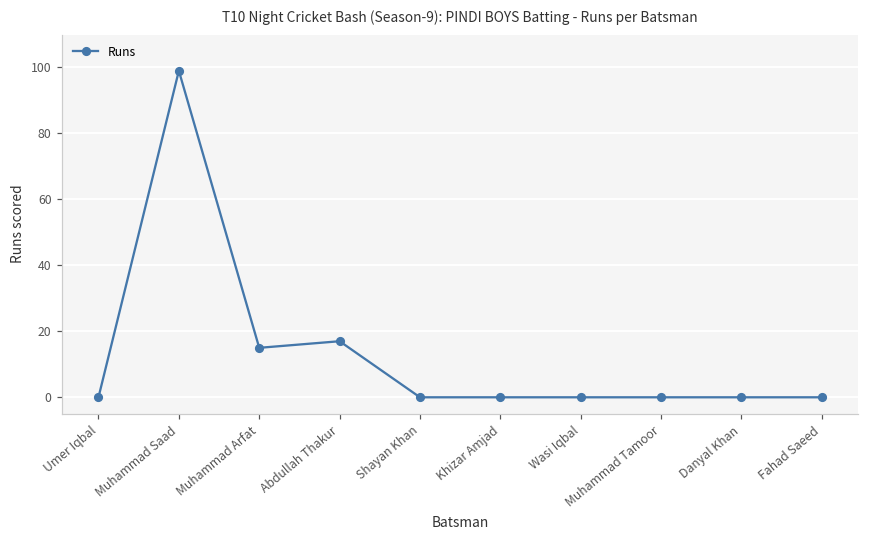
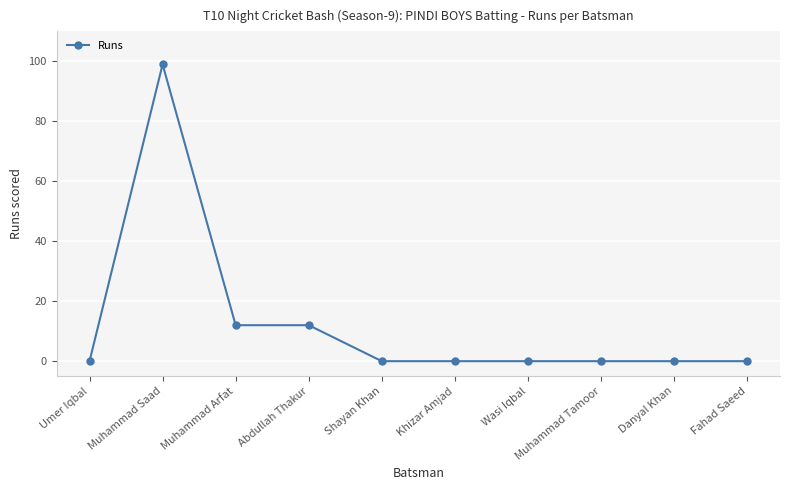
Muhammad Arfat: 15 -> 12
Abdullah Thakur: 17 -> 12
